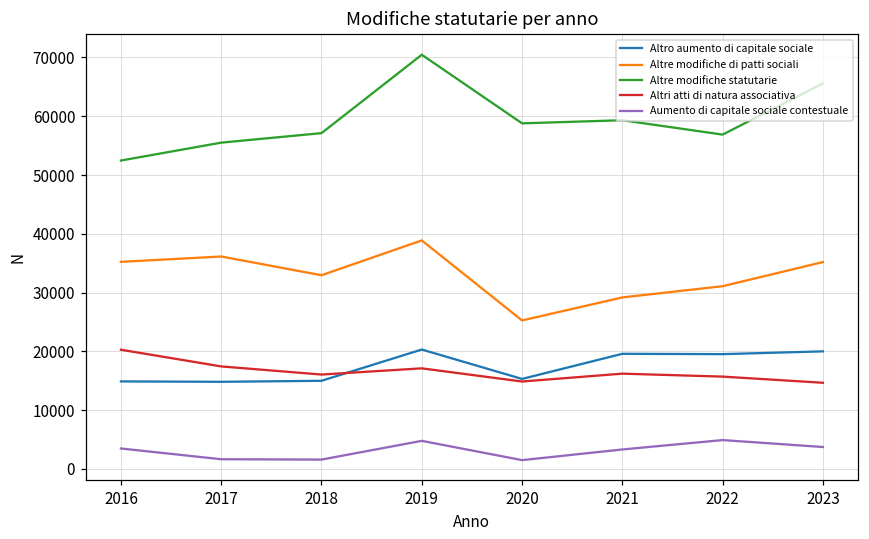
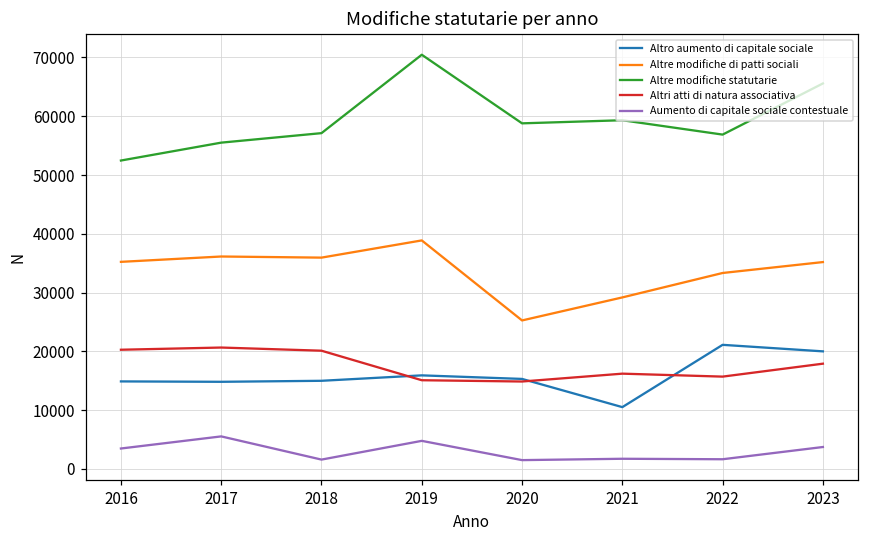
Altri atti di natura associativa, 2017: 17000 -> 21000
Aumento di capitale sociale contestuale, 2017: 2000 -> 6000
Altre modifiche di patti sociali, 2018: 33000 -> 36000
Altri atti di natura associativa, 2018: 16000 -> 20000
Altro aumento di capitale sociale, 2019: 20000 -> 16000
Altri atti di natura associativa, 2019: 17000 -> 15000
Altro aumento di capitale sociale, 2021: 20000 -> 11000
Aumento di capitale sociale contestuale, 2021: 3000 -> 2000
Altro aumento di capitale sociale, 2022: 20000 -> 21000
Altre modifiche di patti sociali, 2022: 31000 -> 33000
Aumento di capitale sociale contestuale, 2022: 5000 -> 2000
Altri atti di natura associativa, 2023: 15000 -> 18000
